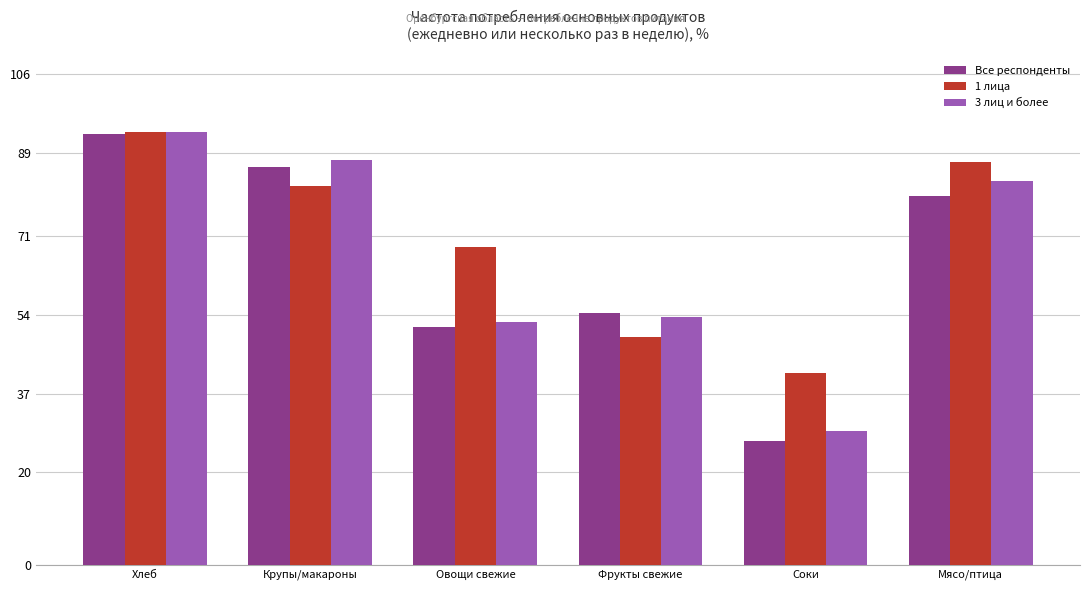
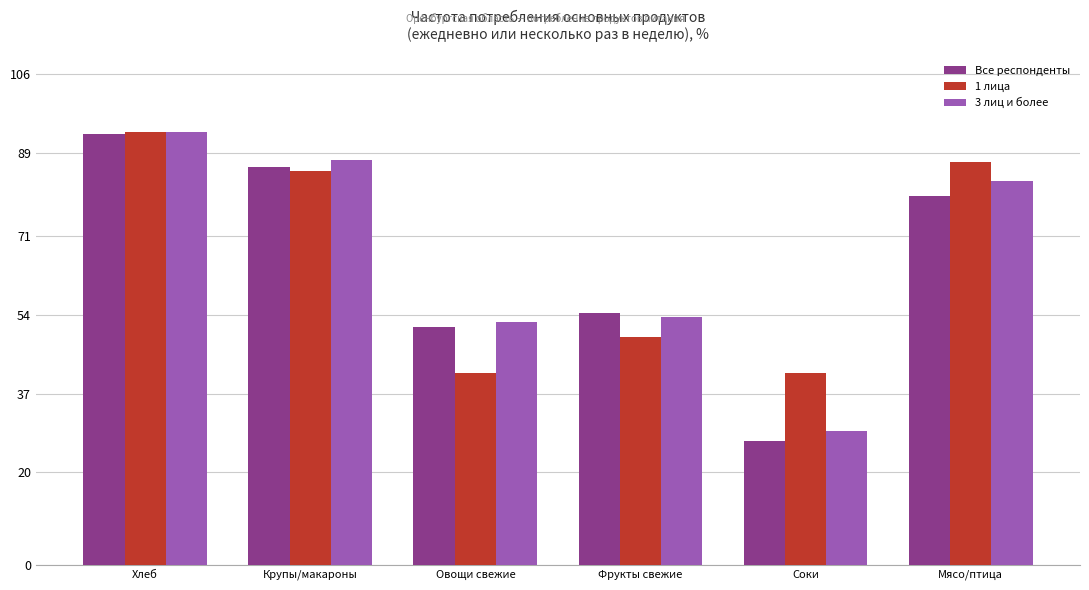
1 лица, Крупы/макароны: 82 -> 85
1 лица, Овощи свежие: 69 -> 42
